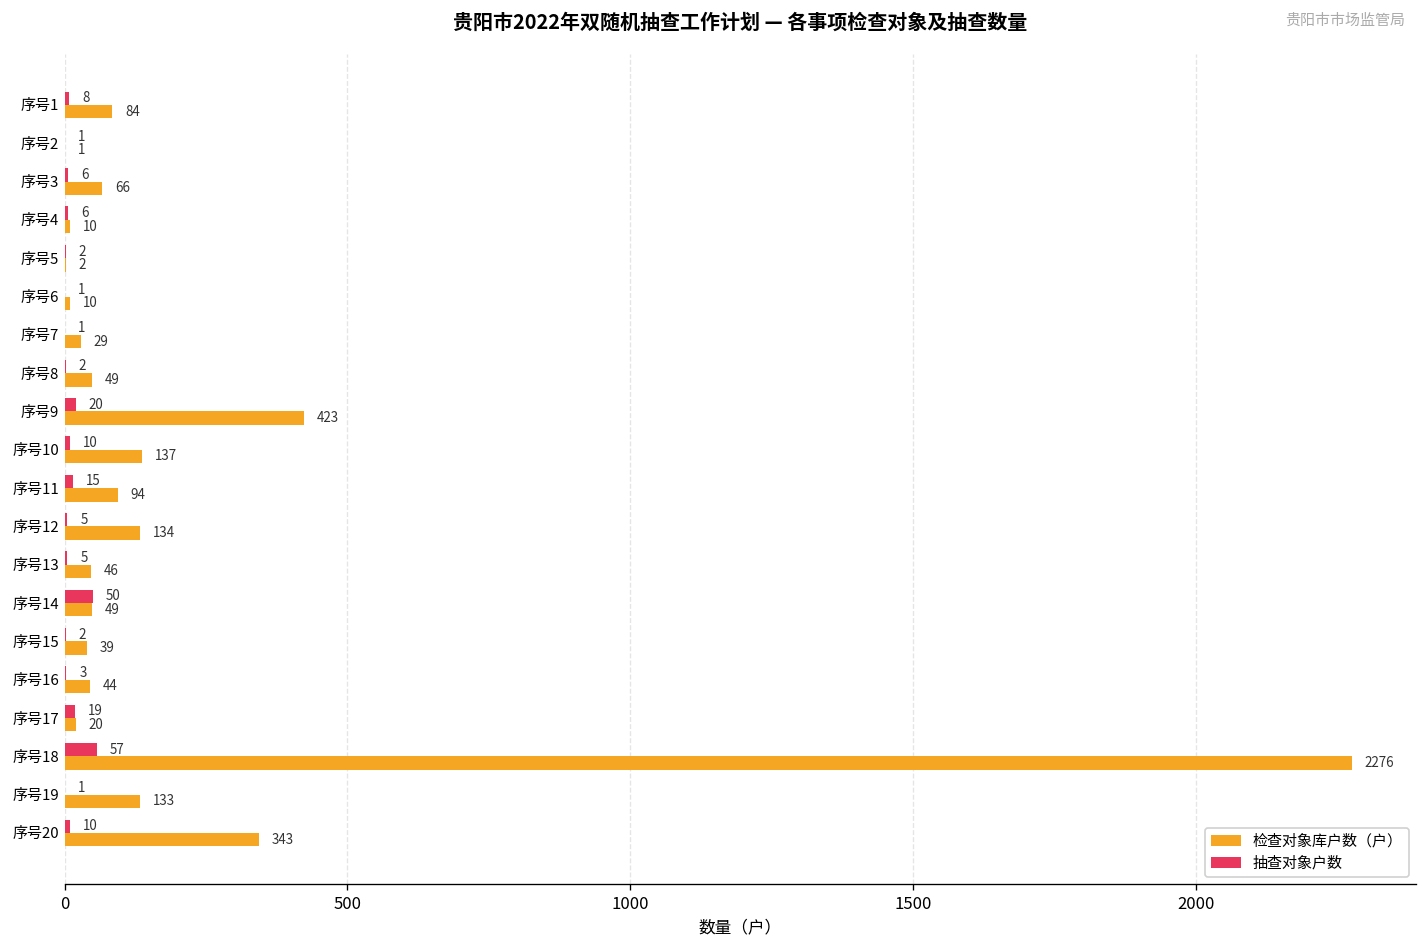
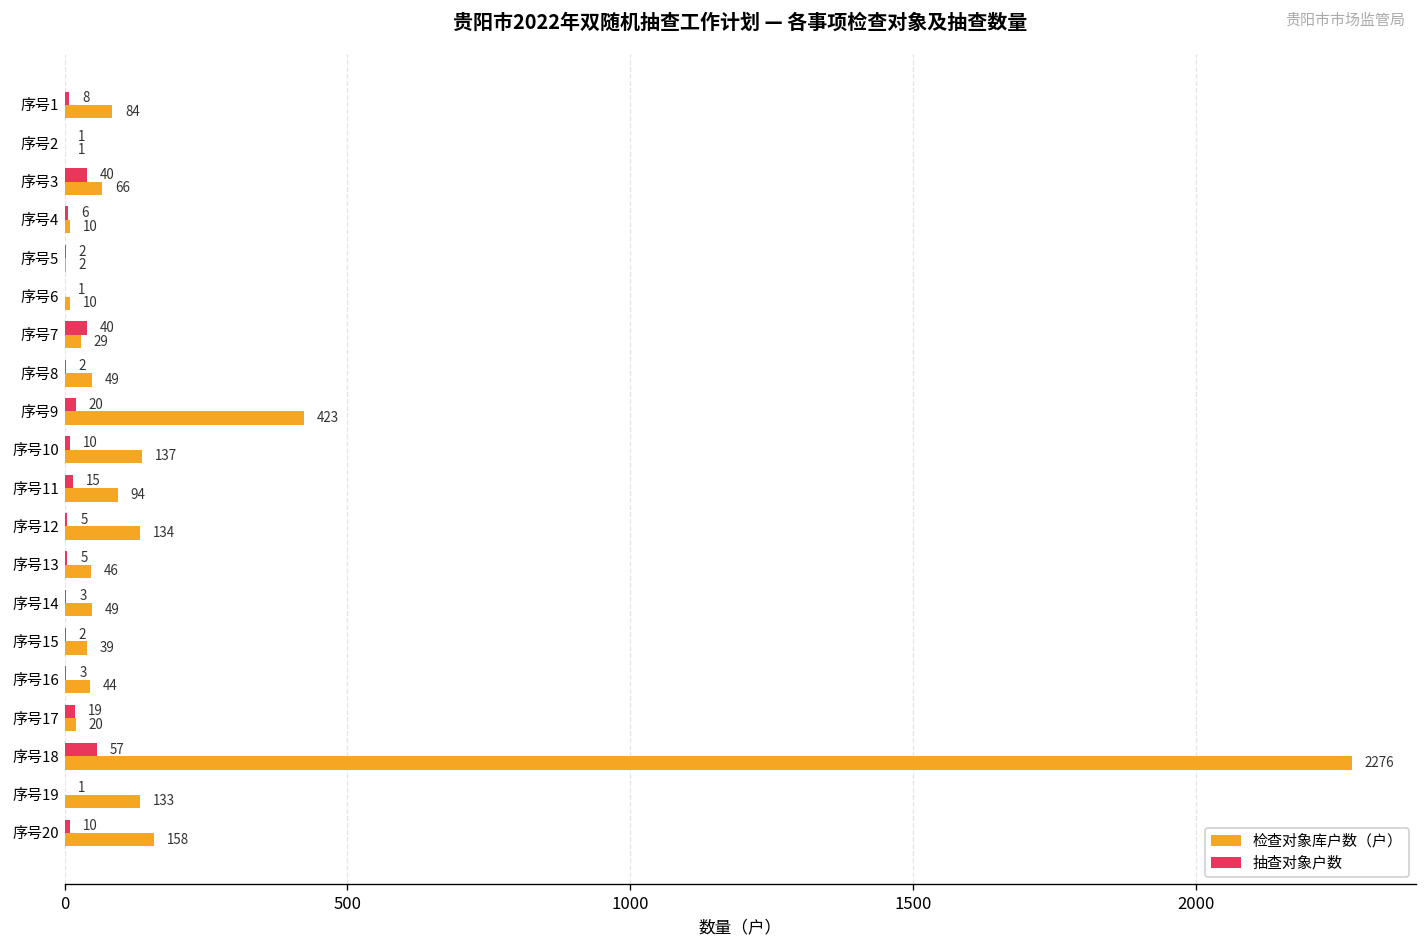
抽查对象户数, 序号3: 6 -> 40
抽查对象户数, 序号7: 1 -> 40
抽查对象户数, 序号14: 50 -> 3
检查对象库户数（户）, 序号20: 343 -> 158
